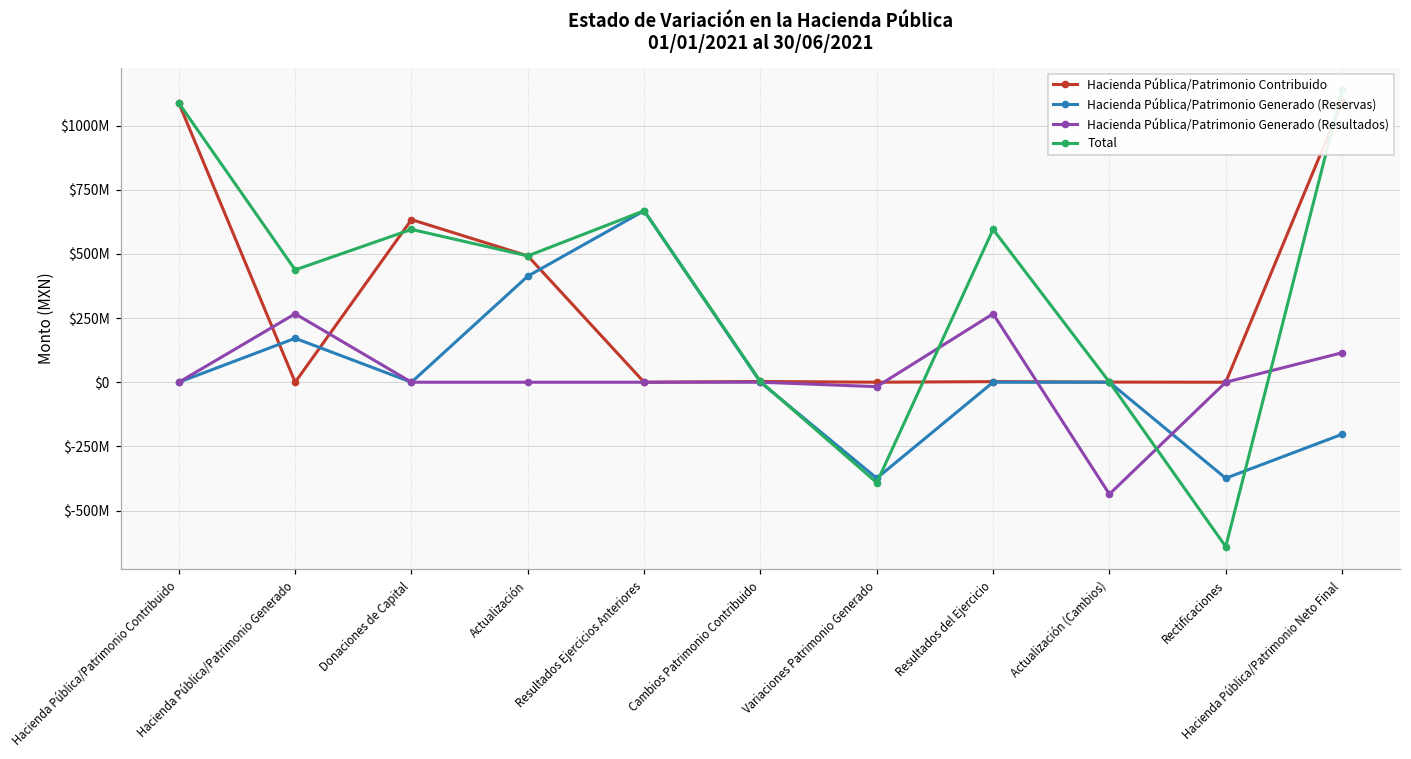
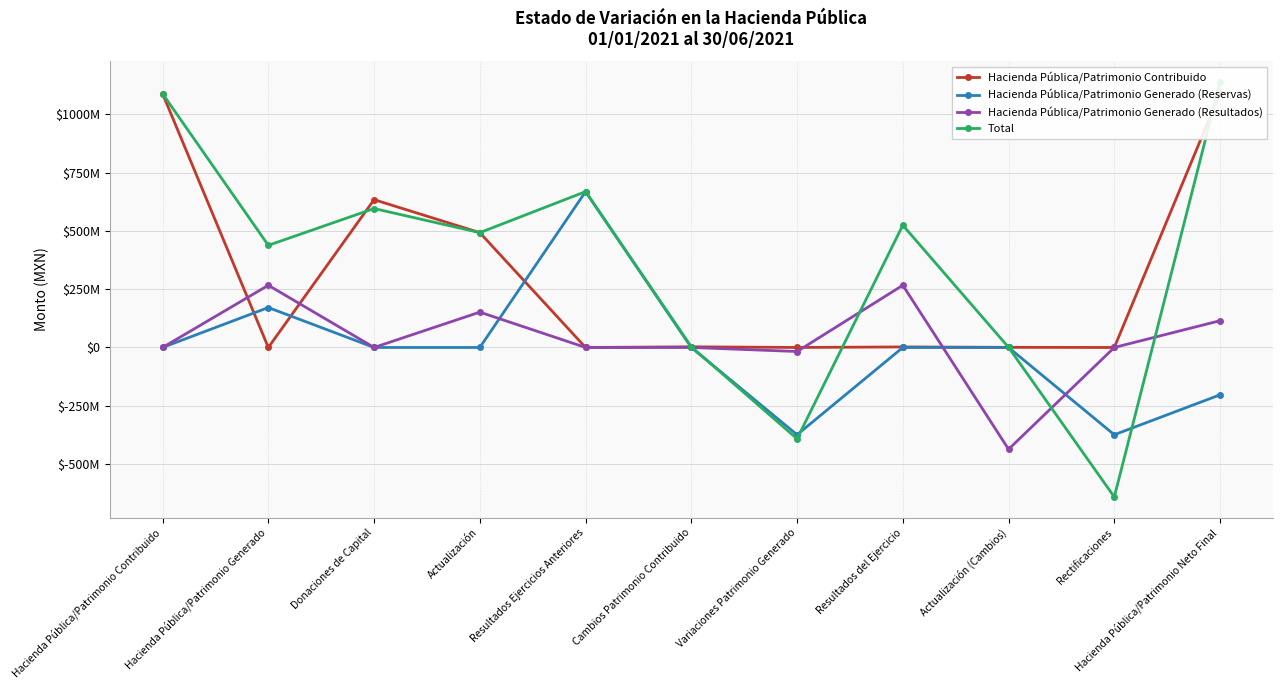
Hacienda Pública/Patrimonio Generado (Reservas), Actualización: $410000000 -> $0
Hacienda Pública/Patrimonio Generado (Resultados), Actualización: $0 -> $150000000
Total, Resultados del Ejercicio: $600000000 -> $520000000
